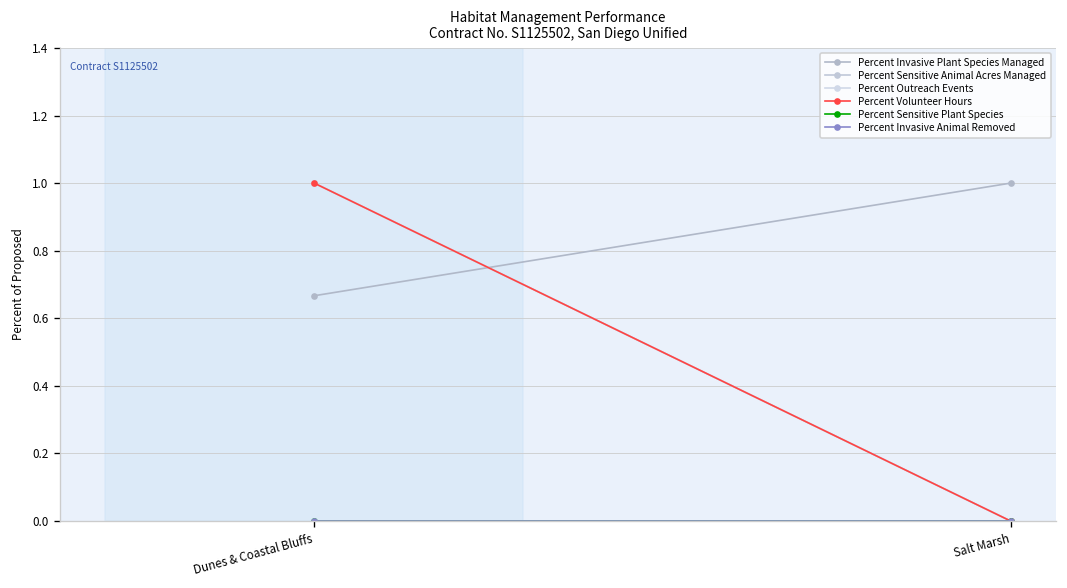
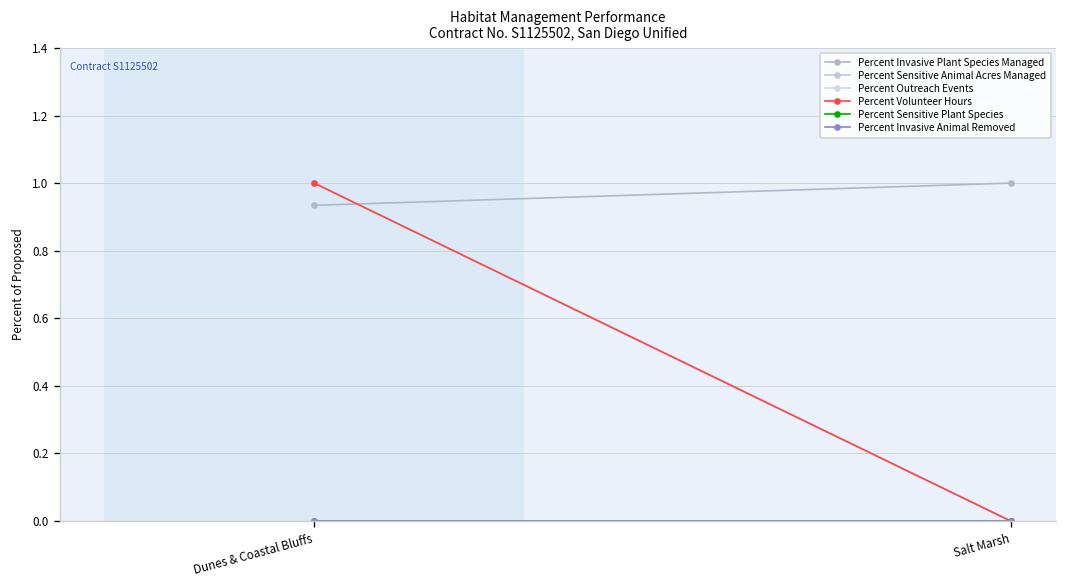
Percent Invasive Plant Species Managed, Dunes & Coastal Bluffs: 0.67 -> 0.93
